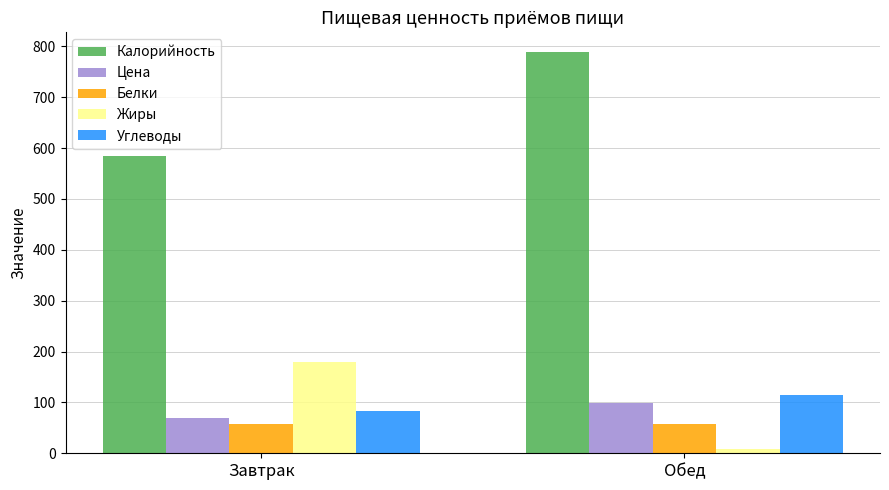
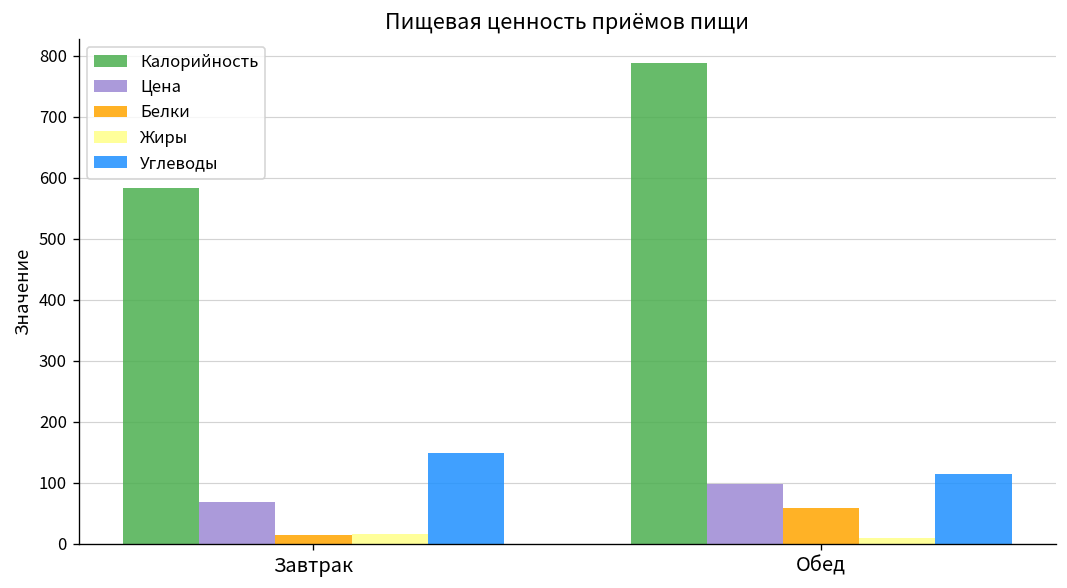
Белки, Завтрак: 60 -> 20
Жиры, Завтрак: 180 -> 20
Углеводы, Завтрак: 80 -> 150
